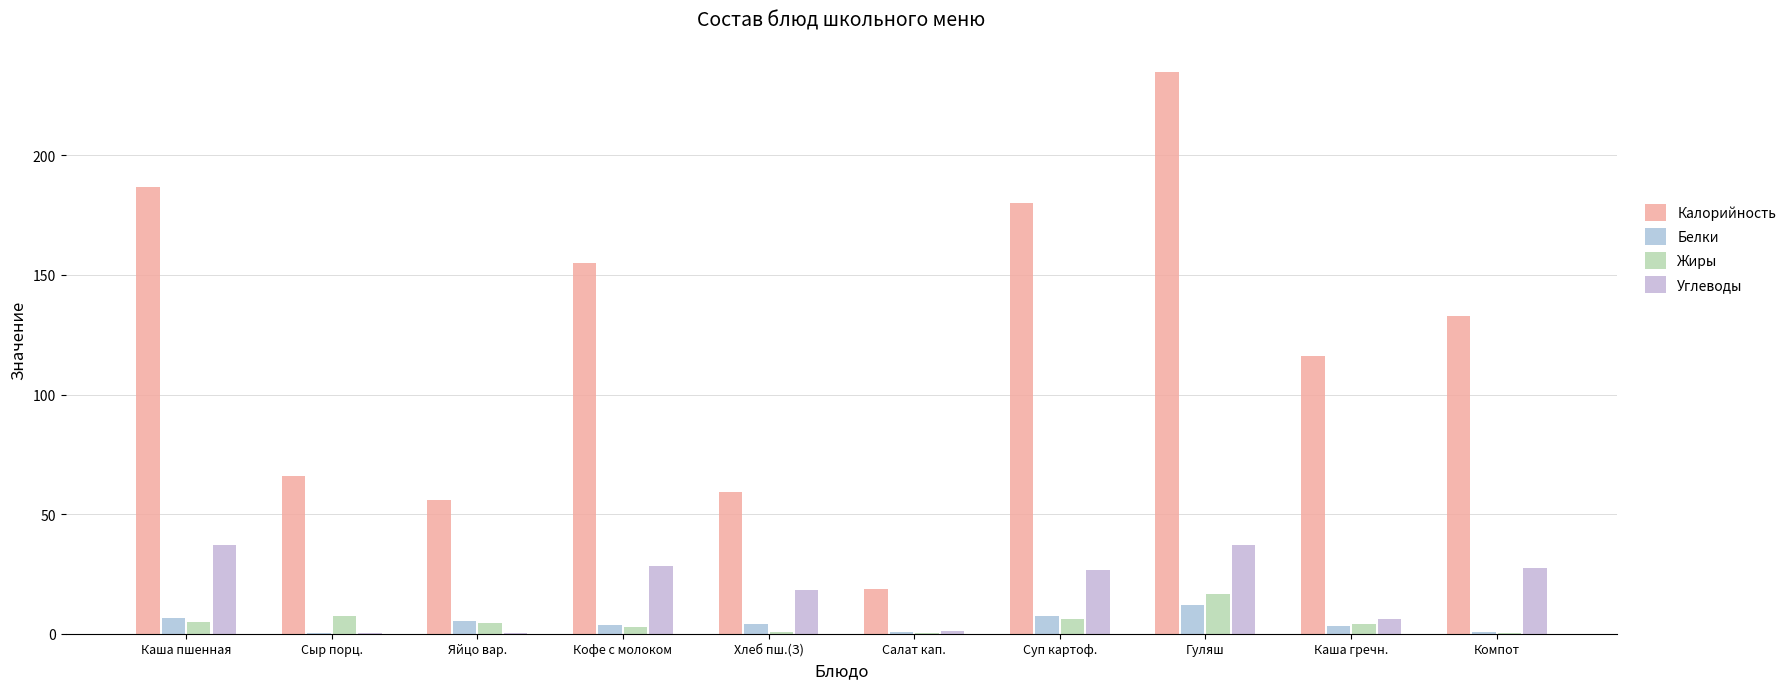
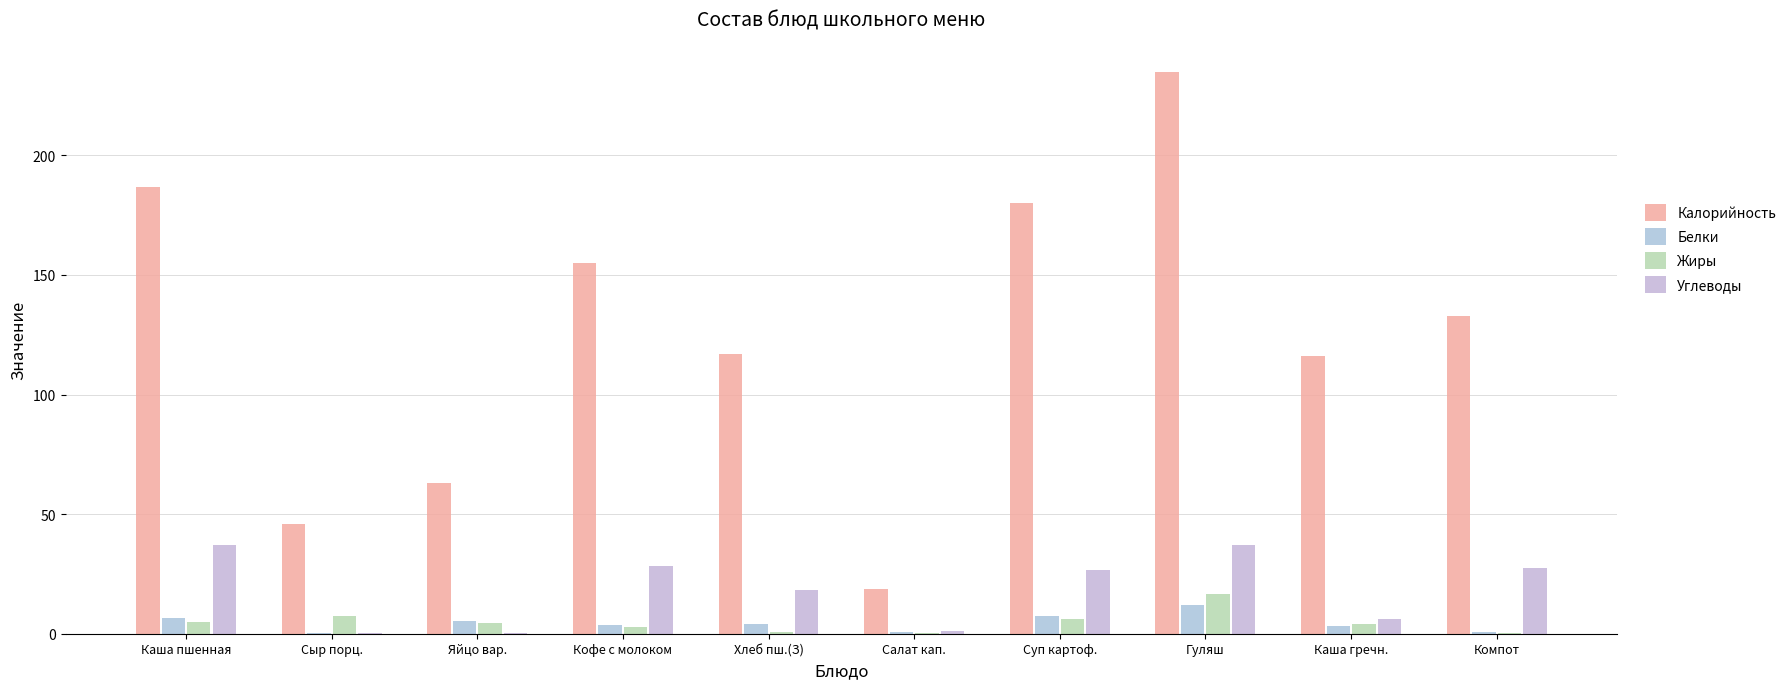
Калорийность, Сыр порц.: 66 -> 46
Калорийность, Яйцо вар.: 56 -> 63
Калорийность, Хлеб пш.(З): 59 -> 117
